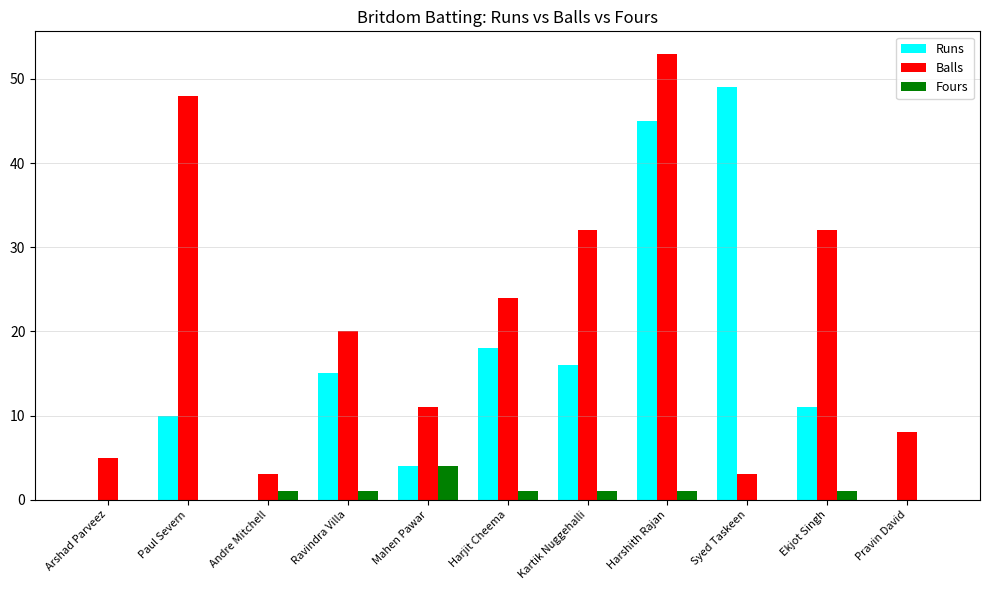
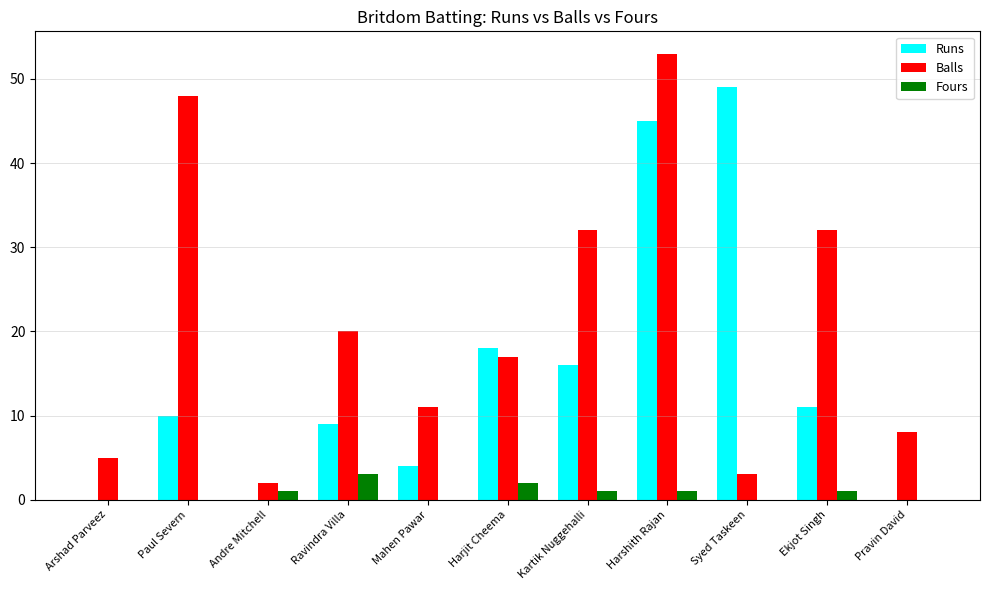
Balls, Andre Mitchell: 3 -> 2
Runs, Ravindra Villa: 15 -> 9
Fours, Ravindra Villa: 1 -> 3
Fours, Mahen Pawar: 4 -> 0
Balls, Harjit Cheema: 24 -> 17
Fours, Harjit Cheema: 1 -> 2
